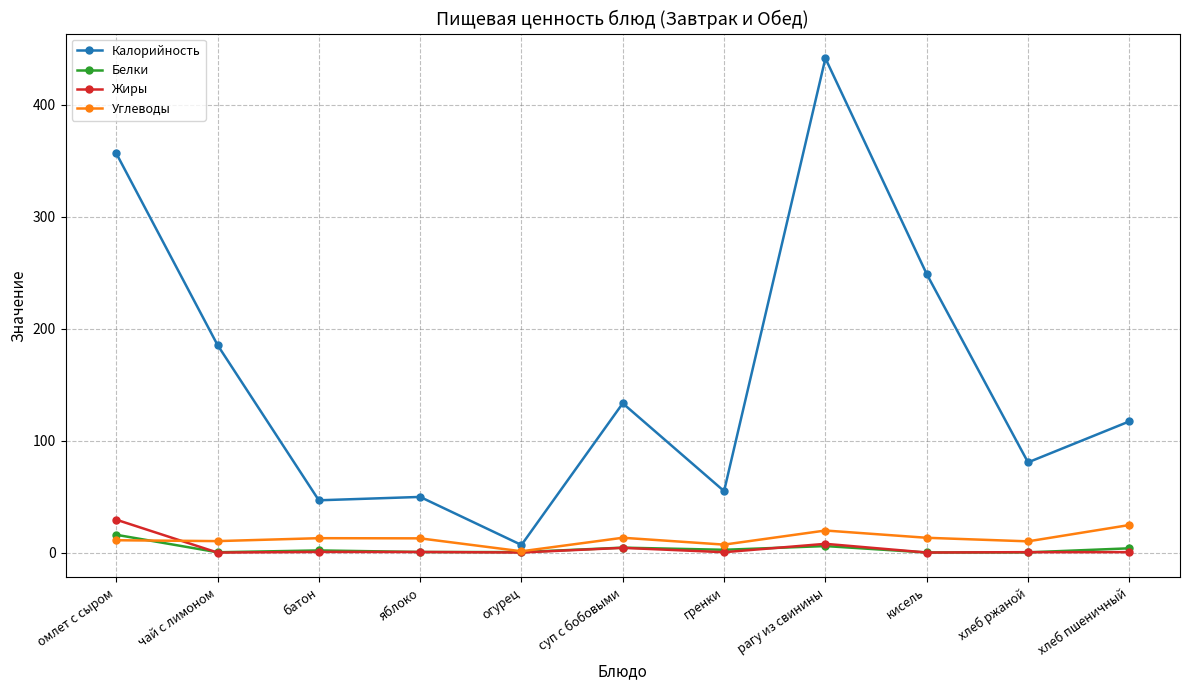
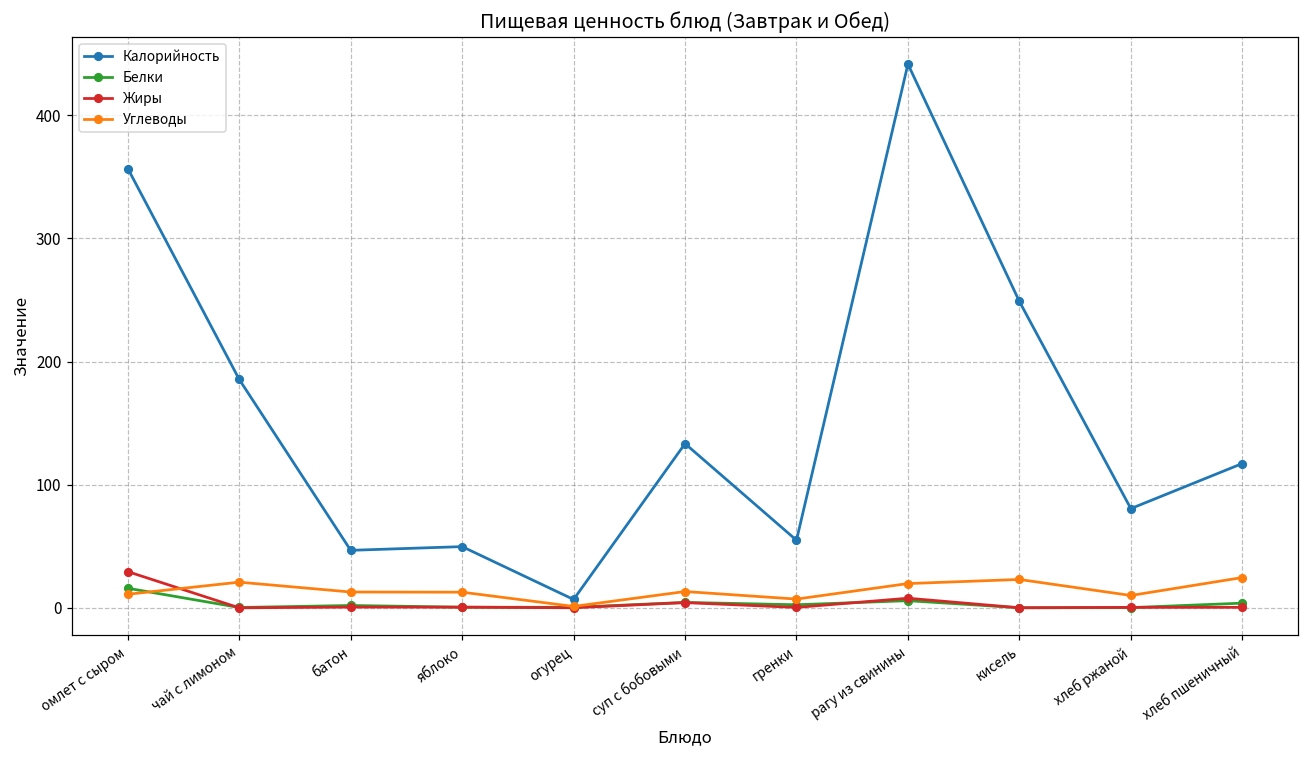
Углеводы, чай с лимоном: 10 -> 21
Углеводы, кисель: 13 -> 23
